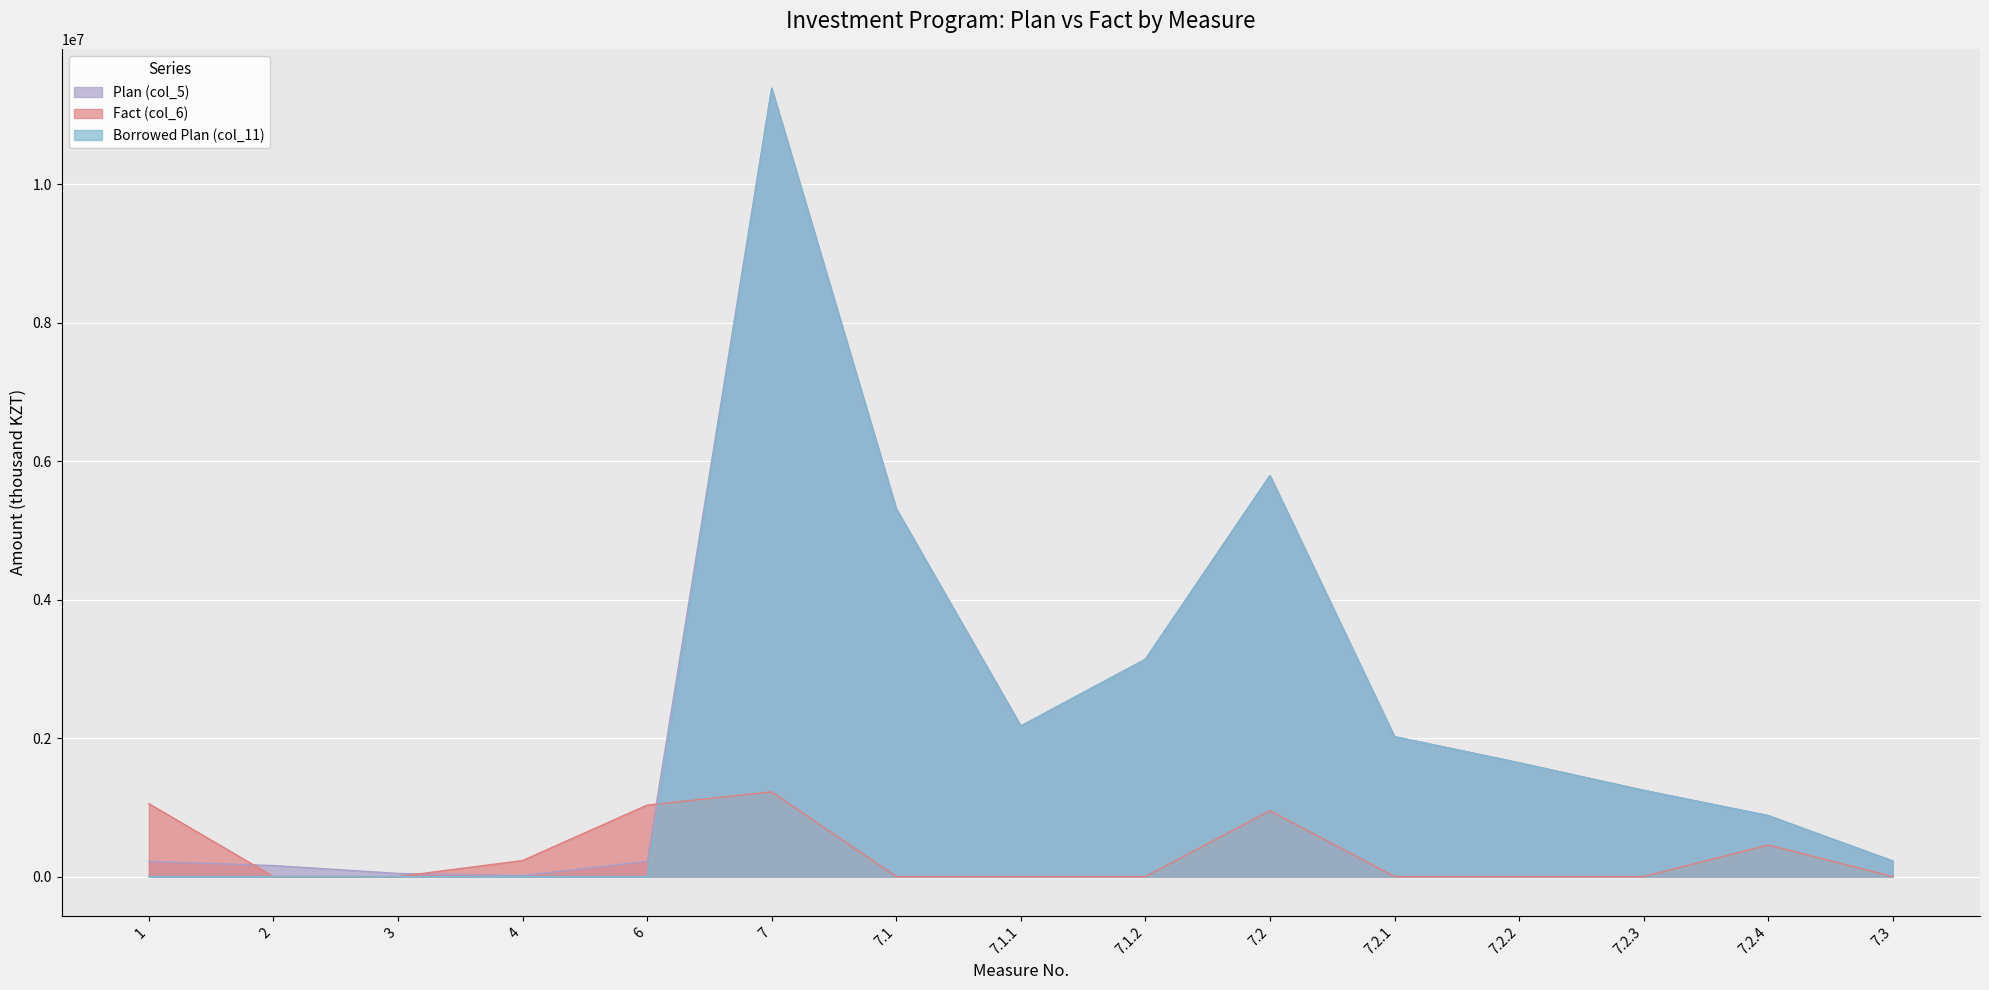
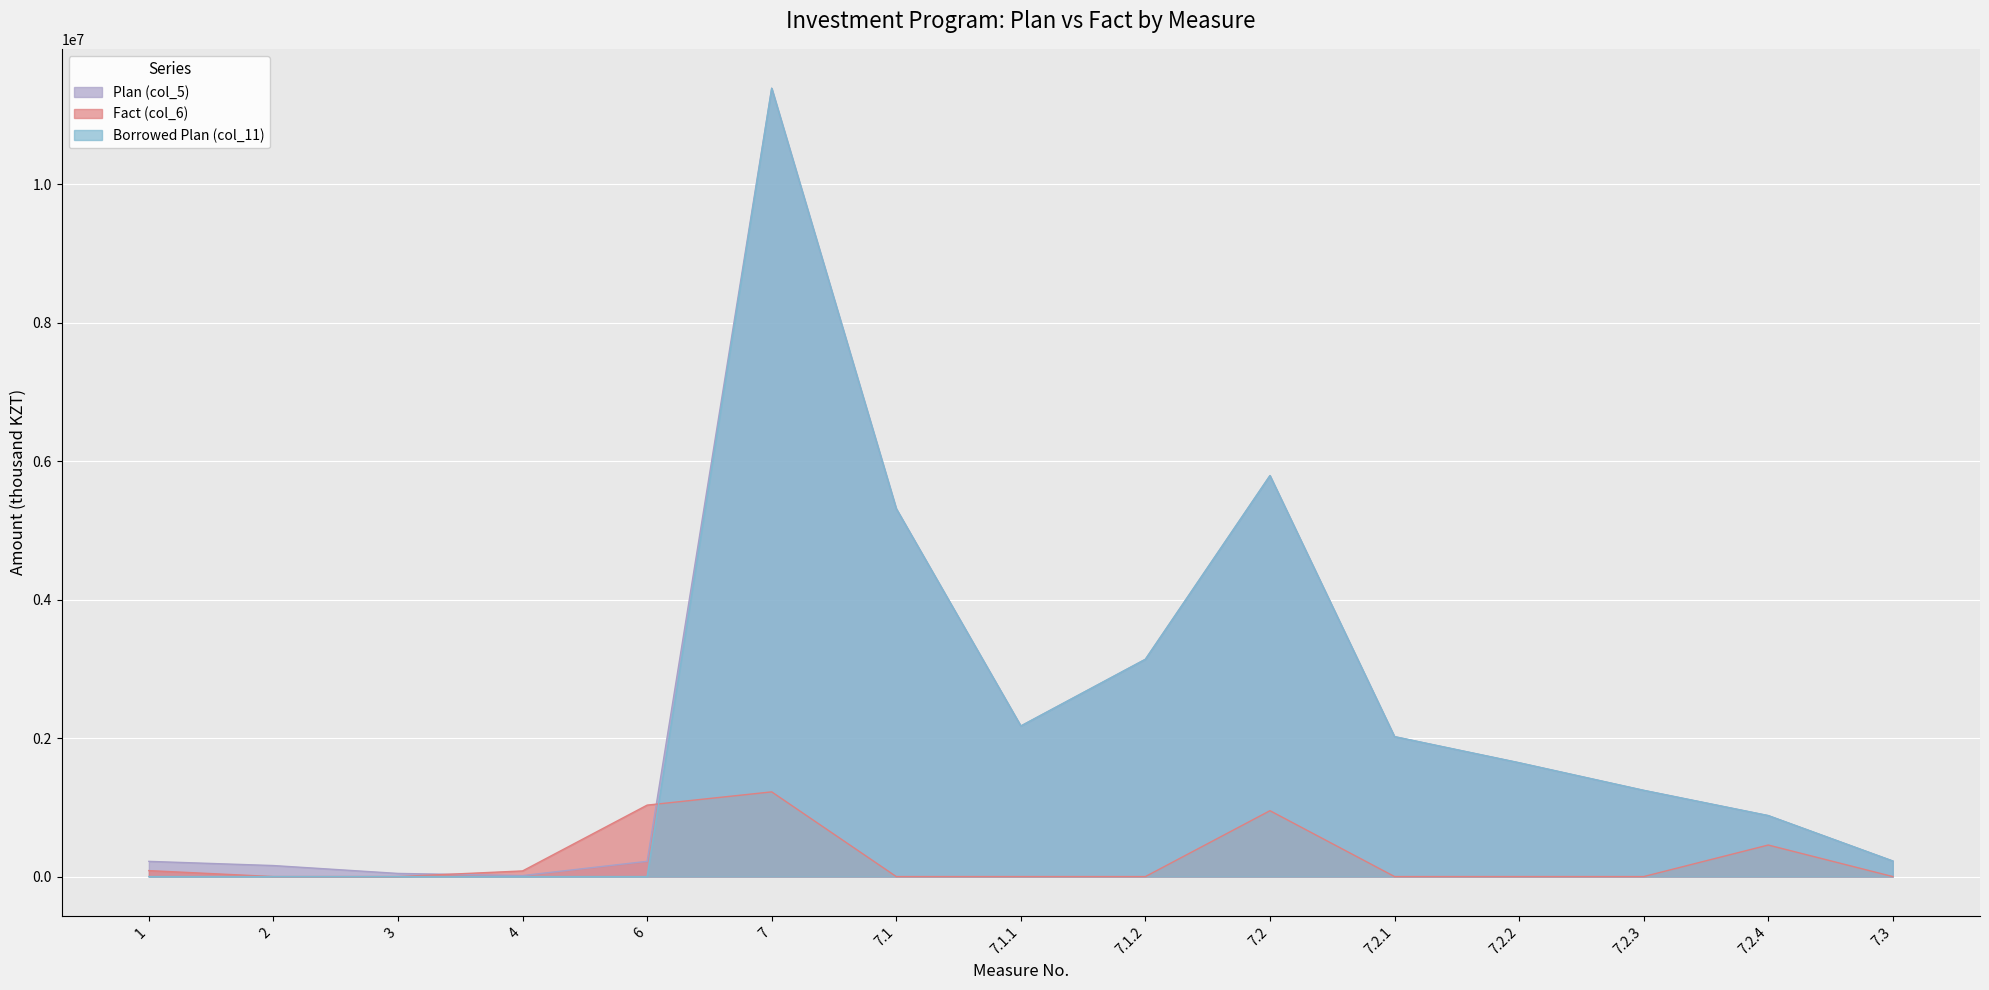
Fact (col_6), 1: 1100000 -> 100000
Fact (col_6), 4: 200000 -> 100000
